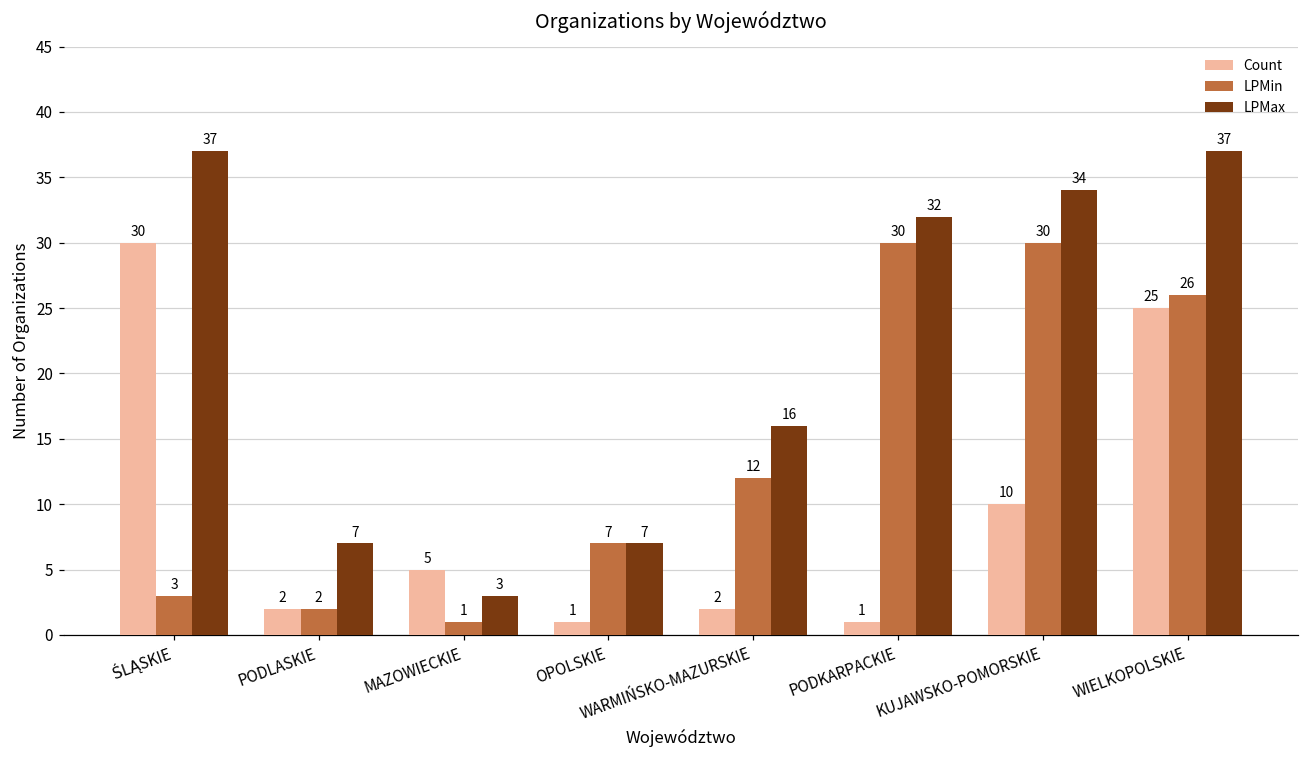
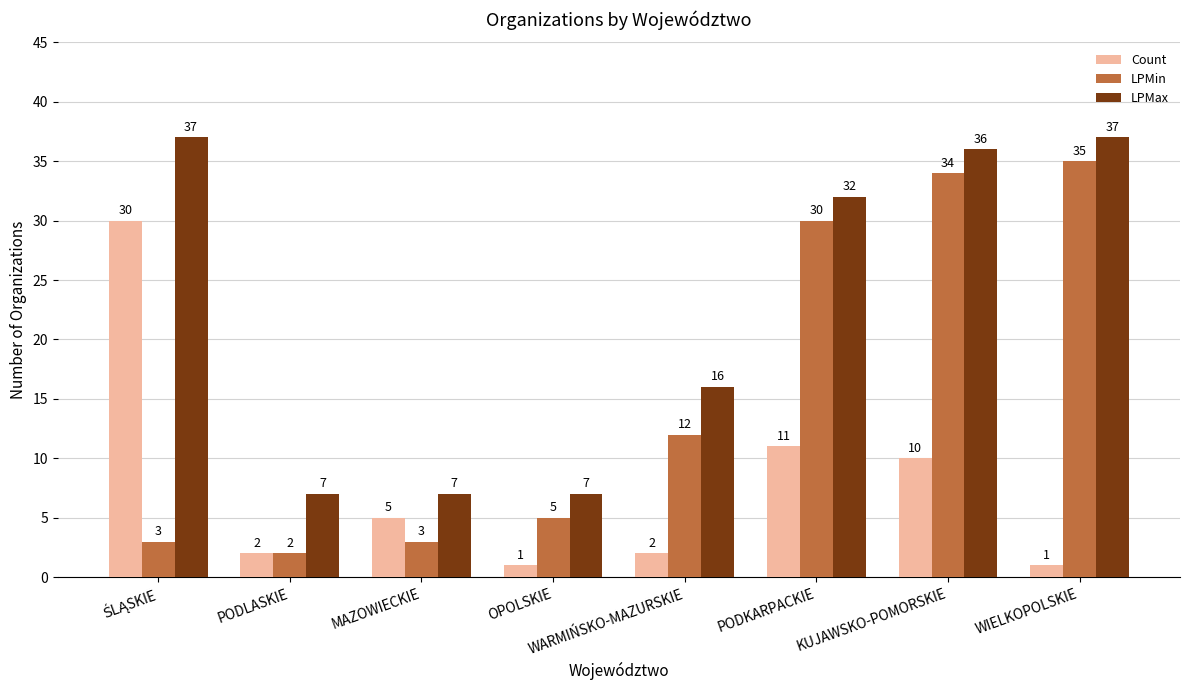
LPMin, MAZOWIECKIE: 1 -> 3
LPMax, MAZOWIECKIE: 3 -> 7
LPMin, OPOLSKIE: 7 -> 5
Count, PODKARPACKIE: 1 -> 11
LPMin, KUJAWSKO-POMORSKIE: 30 -> 34
LPMax, KUJAWSKO-POMORSKIE: 34 -> 36
Count, WIELKOPOLSKIE: 25 -> 1
LPMin, WIELKOPOLSKIE: 26 -> 35
